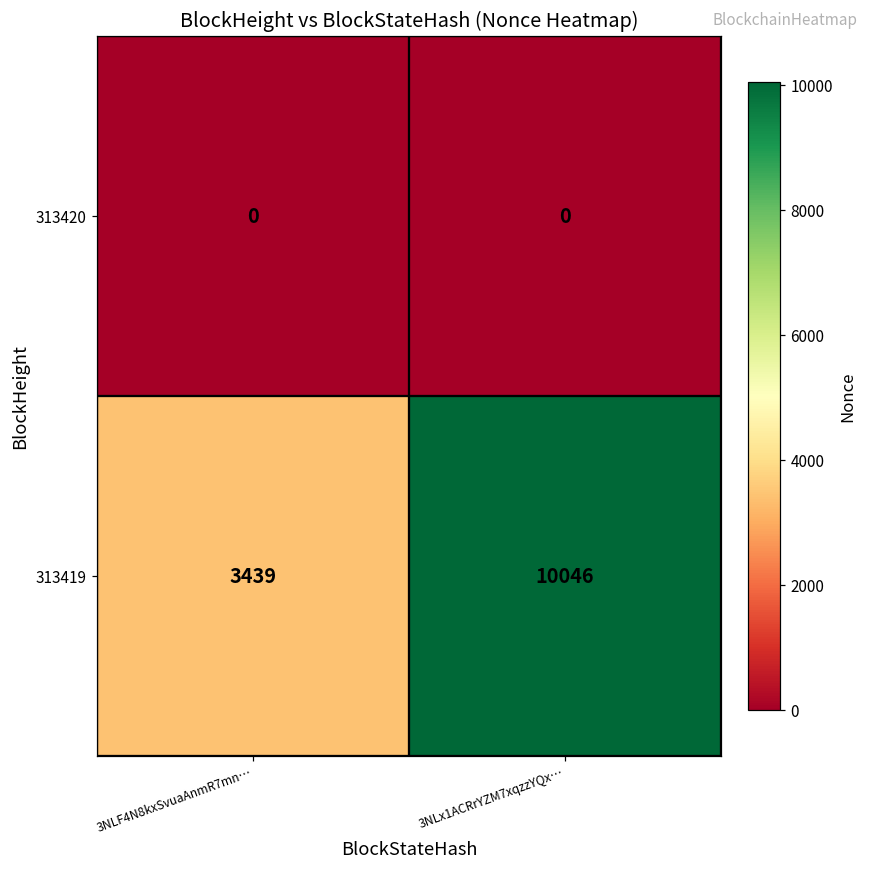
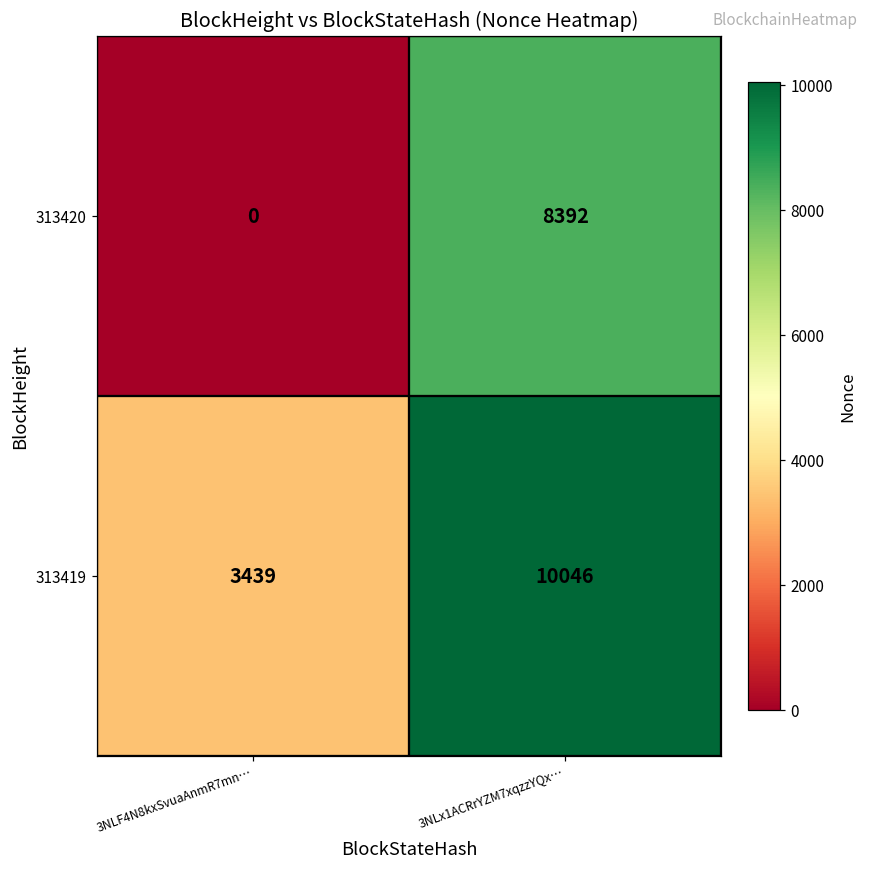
313420, 3NLx1ACRrYZM7xqzzYQx…: 0 -> 8392
